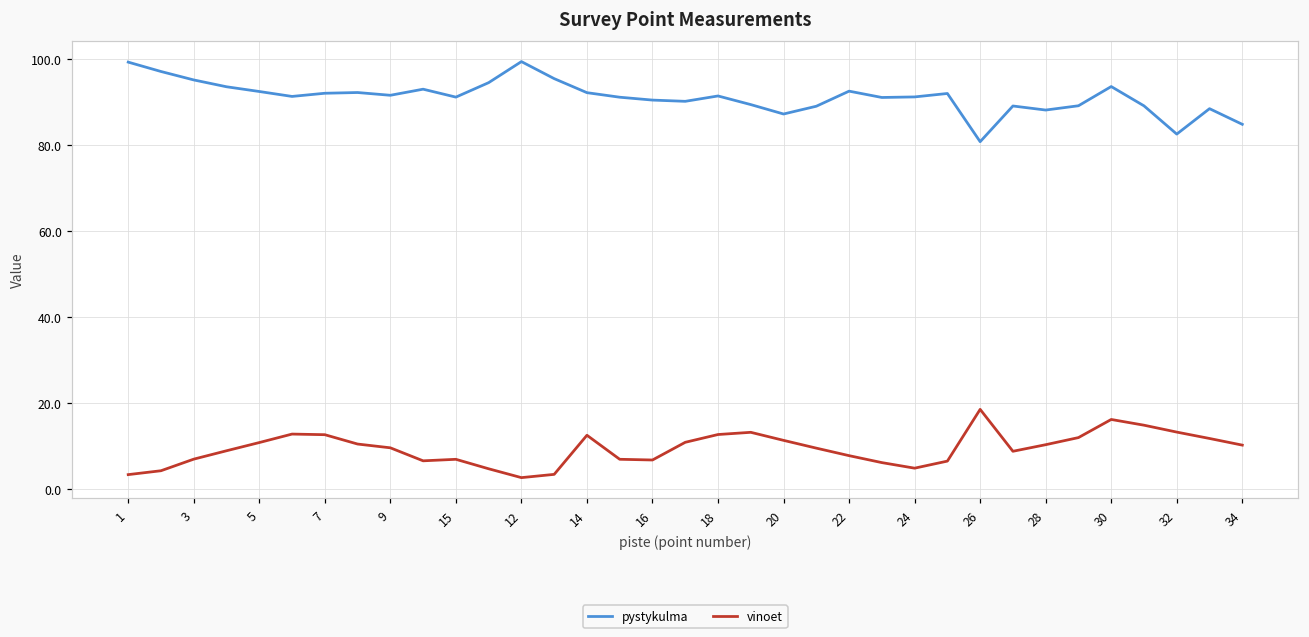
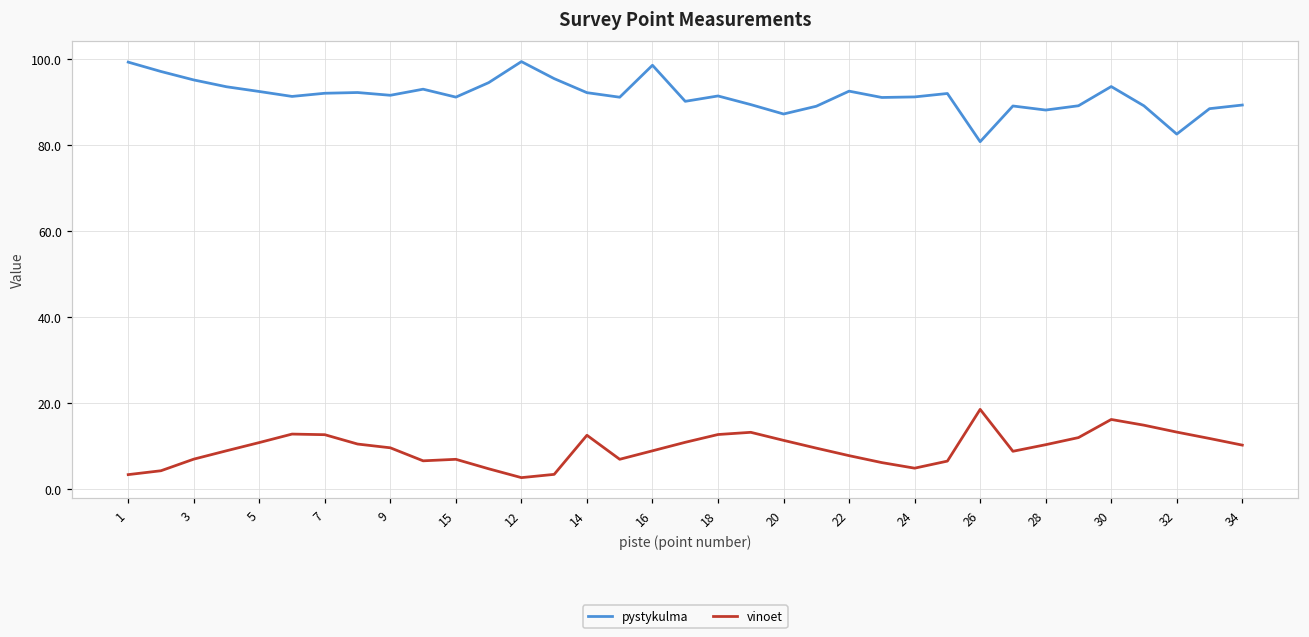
pystykulma, 16: 90 -> 99
vinoet, 16: 7 -> 9
pystykulma, 34: 85 -> 89
